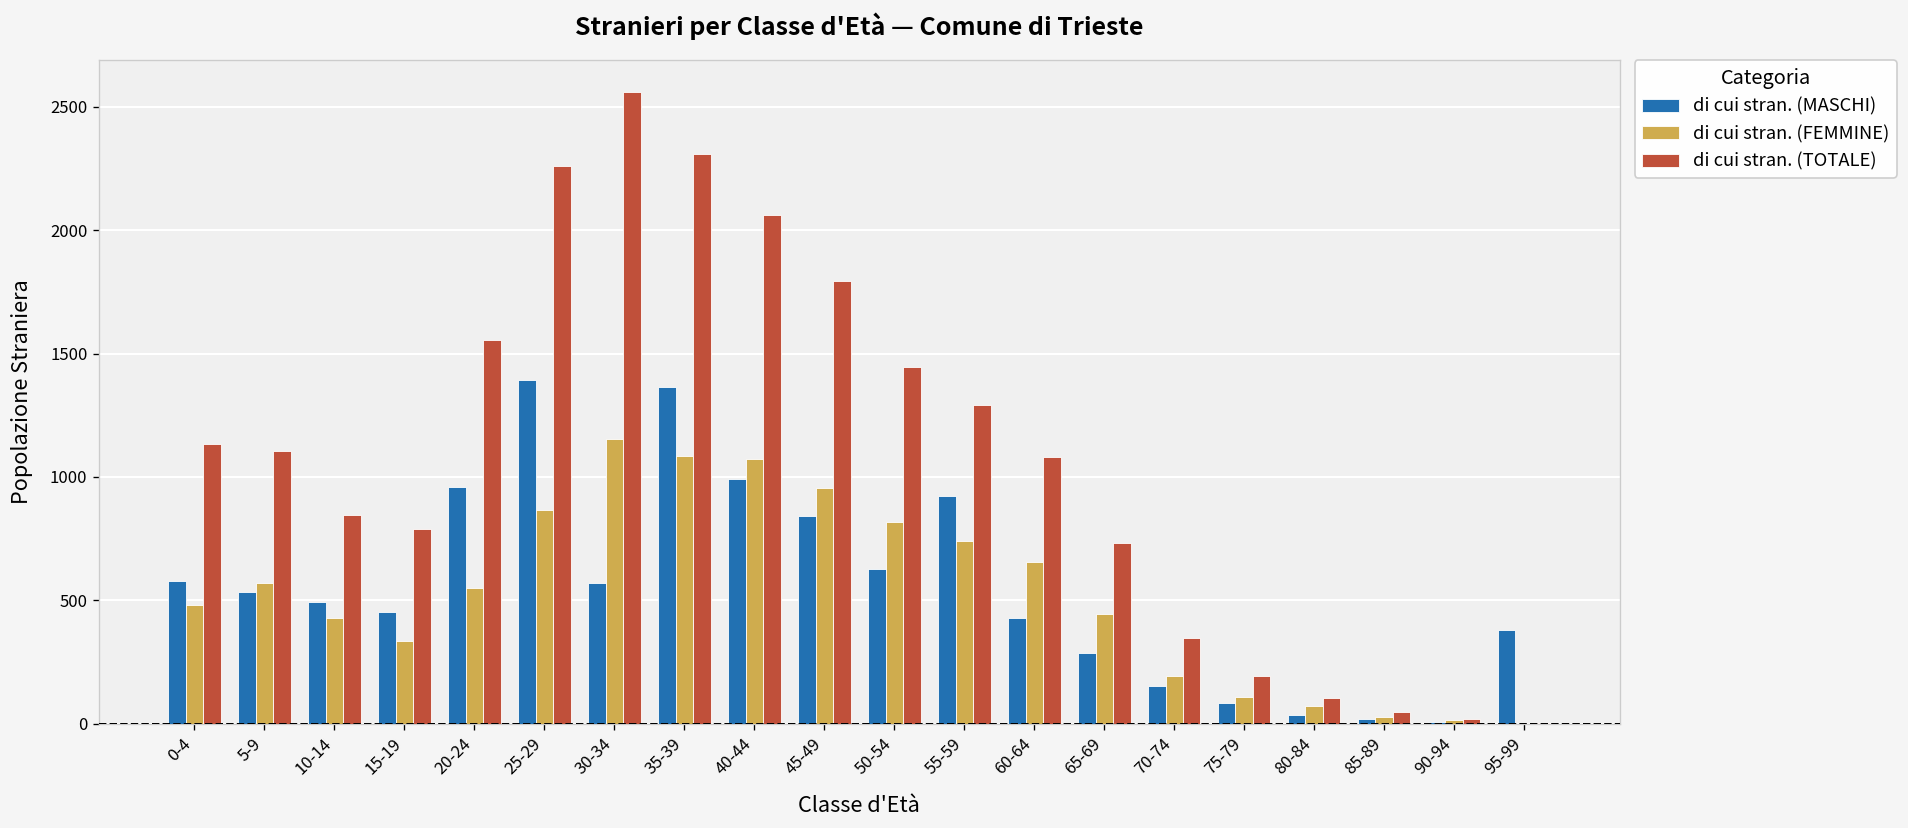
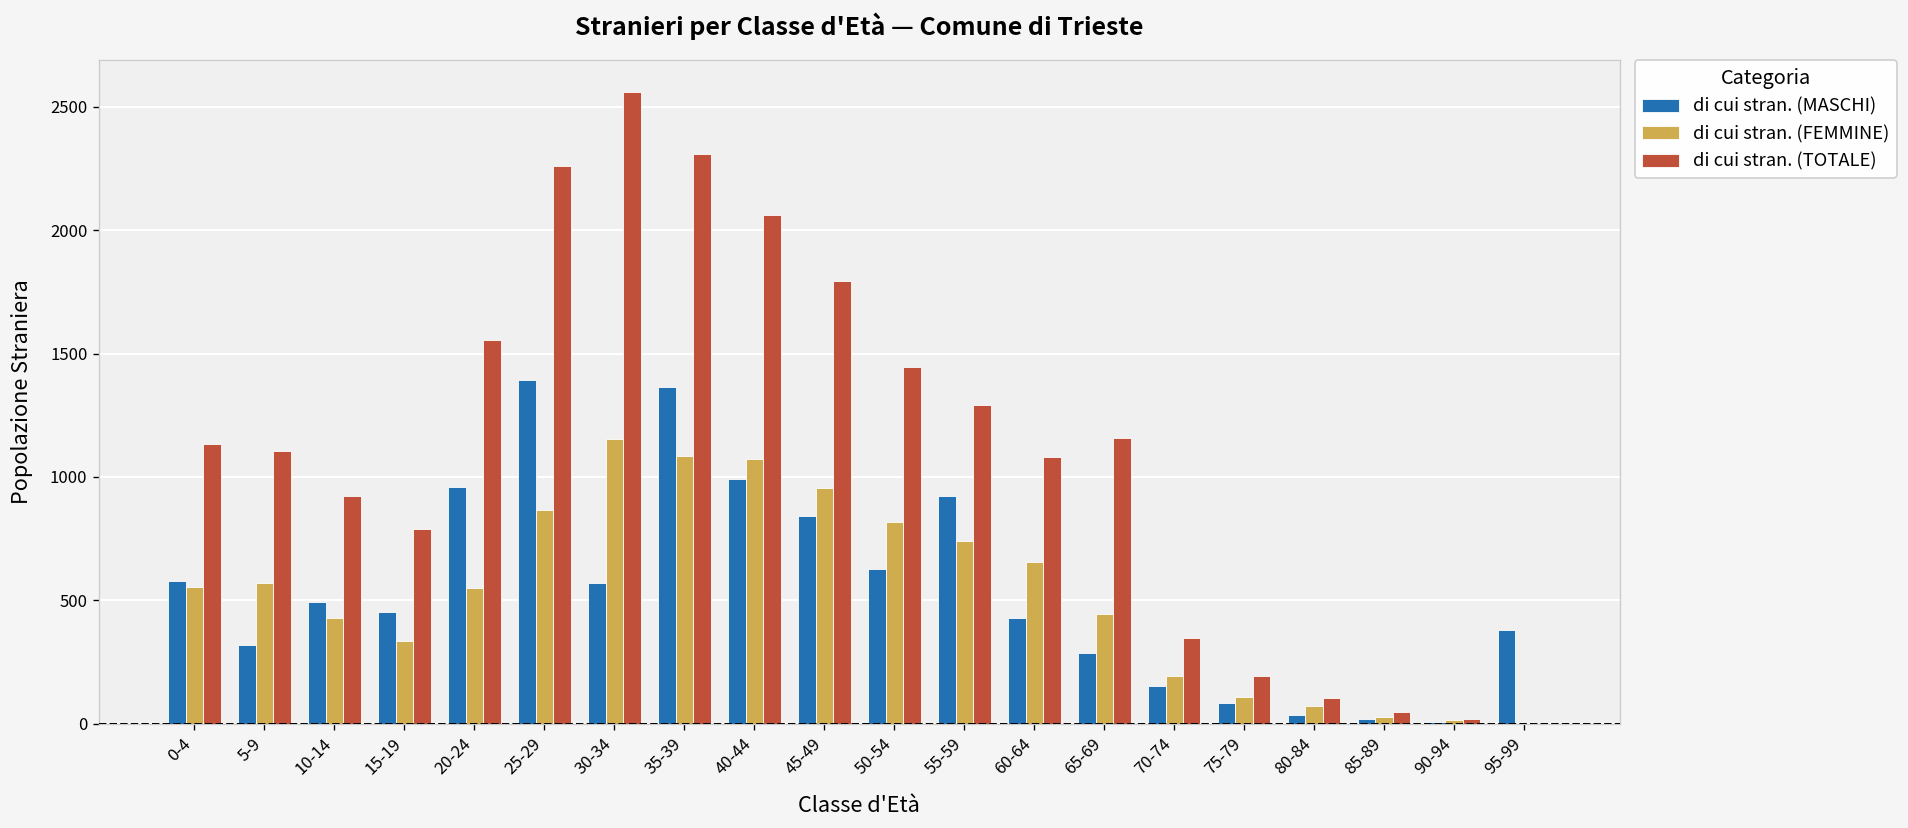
di cui stran. (FEMMINE), 0-4: 480 -> 560
di cui stran. (MASCHI), 5-9: 540 -> 320
di cui stran. (TOTALE), 10-14: 840 -> 920
di cui stran. (TOTALE), 65-69: 730 -> 1160
